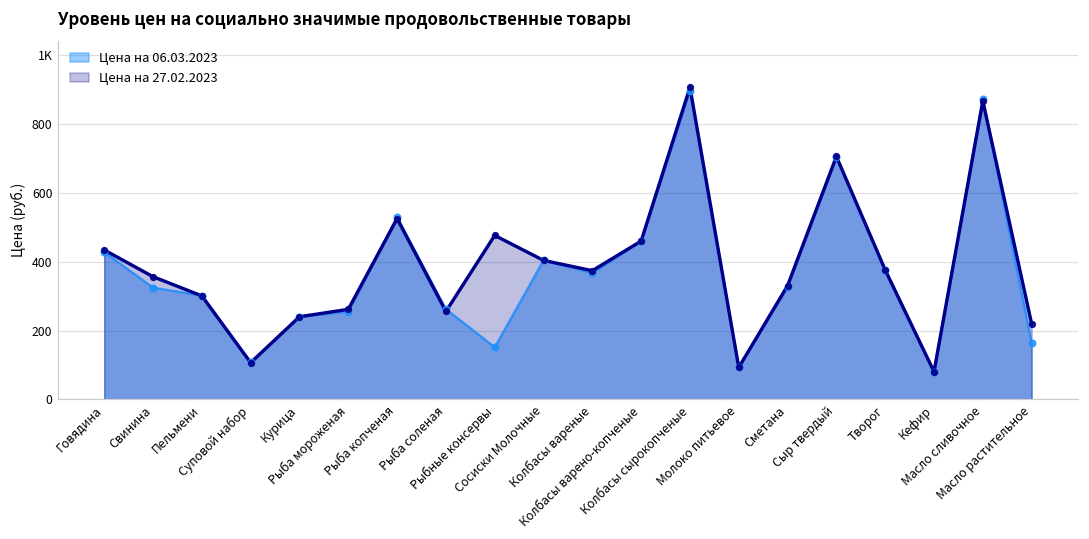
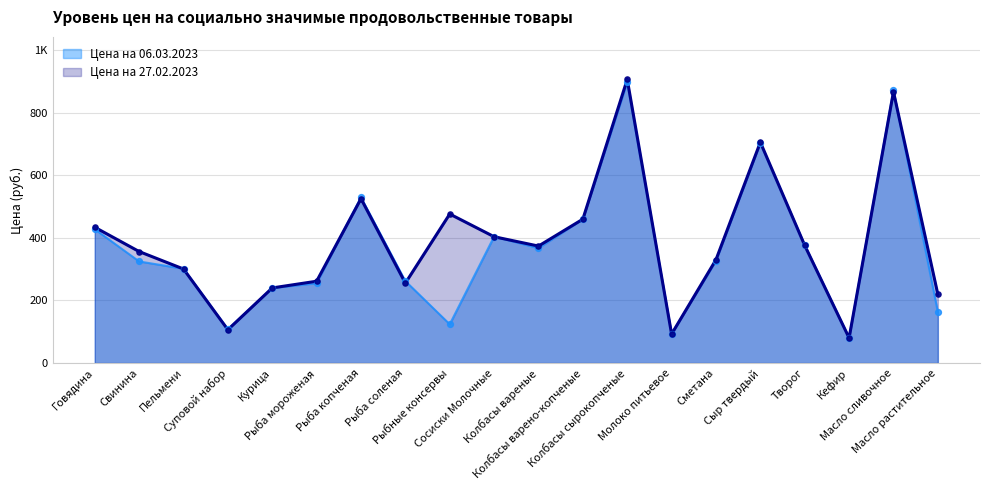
Цена на 06.03.2023, Рыбные консервы: 150 -> 120
